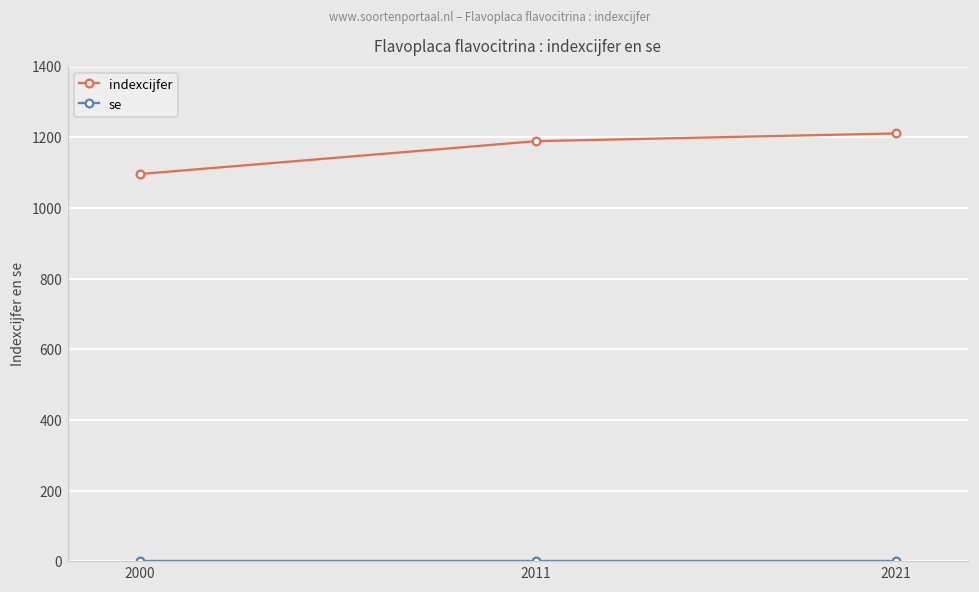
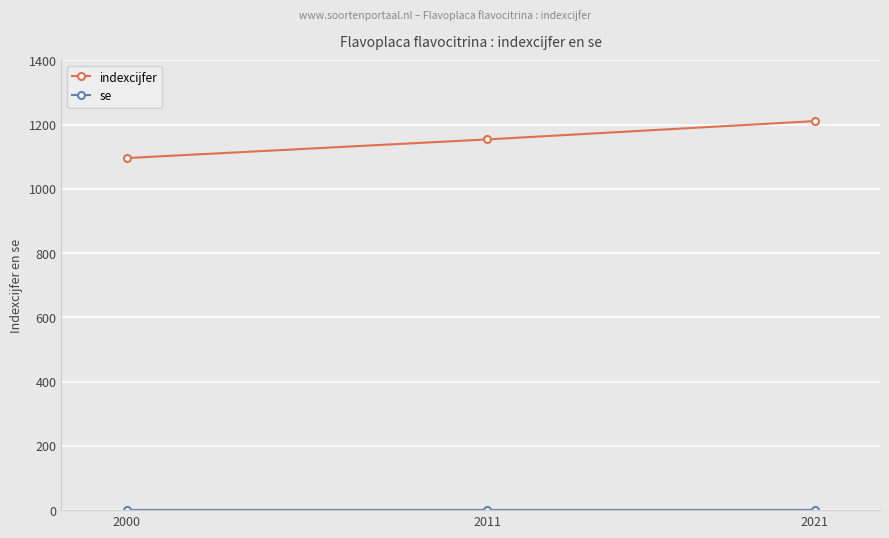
indexcijfer, 2011: 1190 -> 1150
